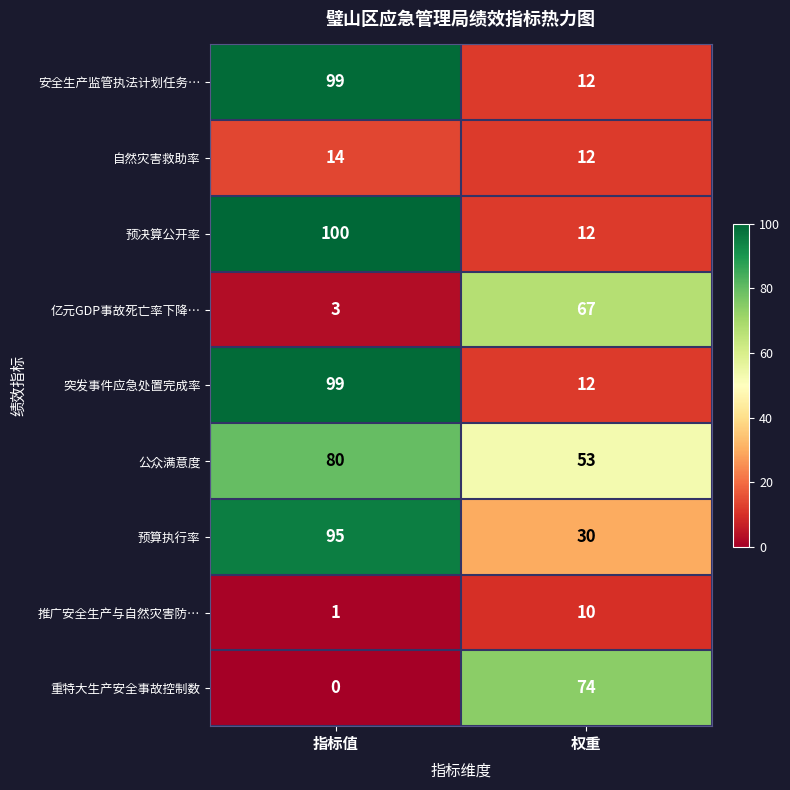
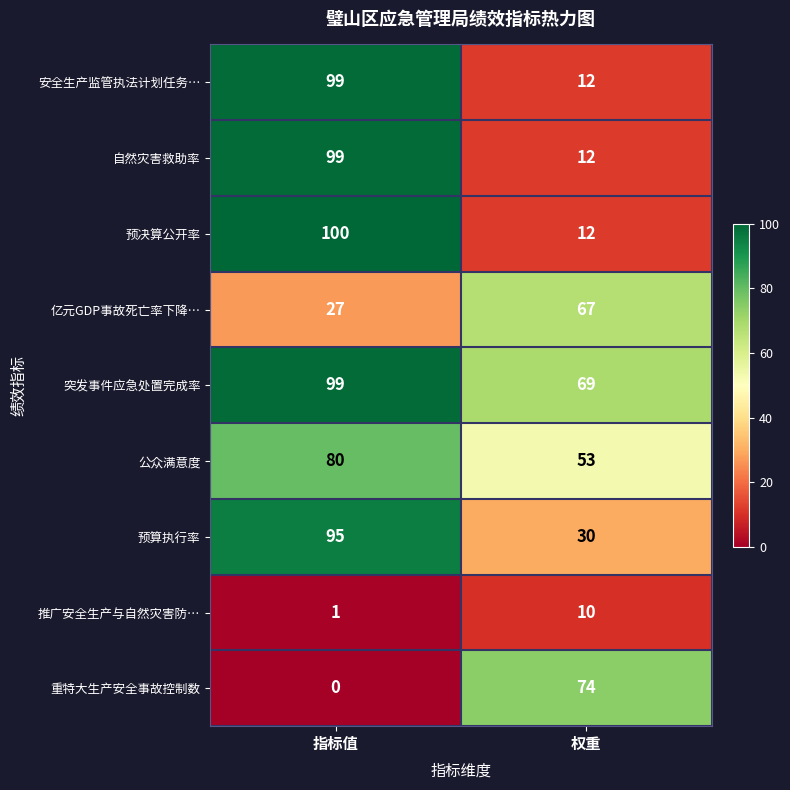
自然灾害救助率, 指标值: 14 -> 99
亿元GDP事故死亡率下降…, 指标值: 3 -> 27
突发事件应急处置完成率, 权重: 12 -> 69
